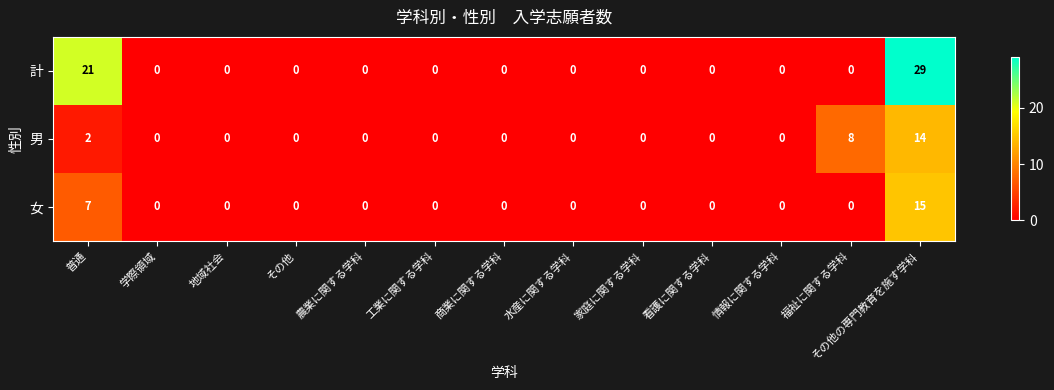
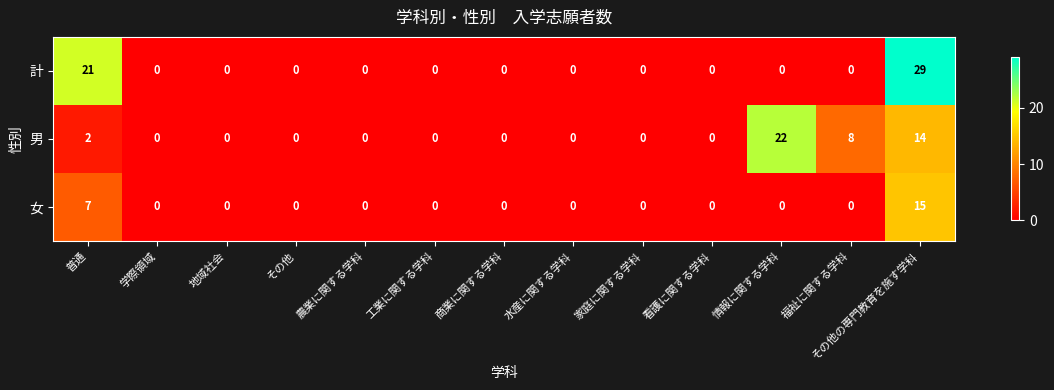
男, 情報に関する学科: 0 -> 22
